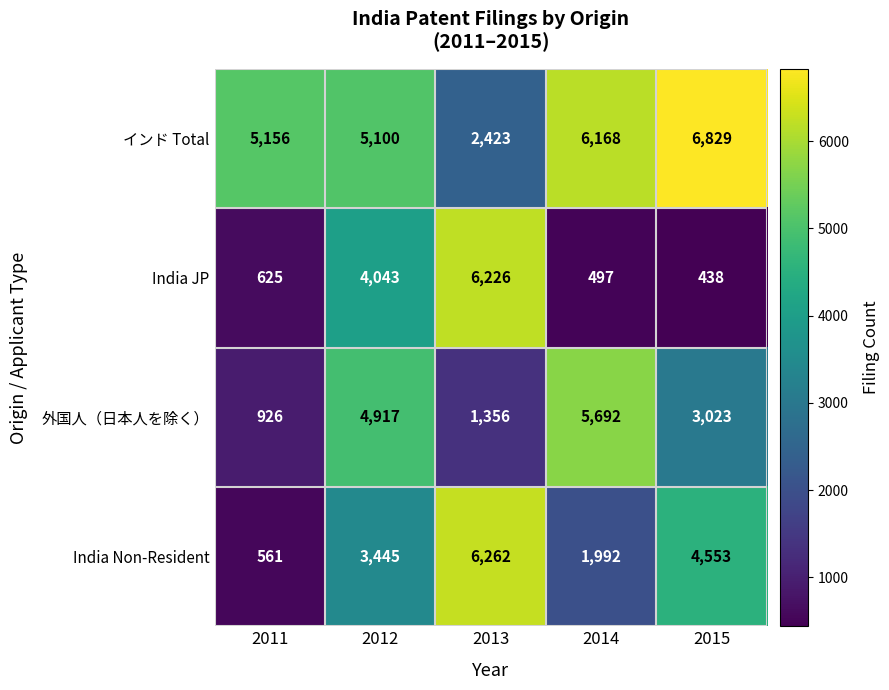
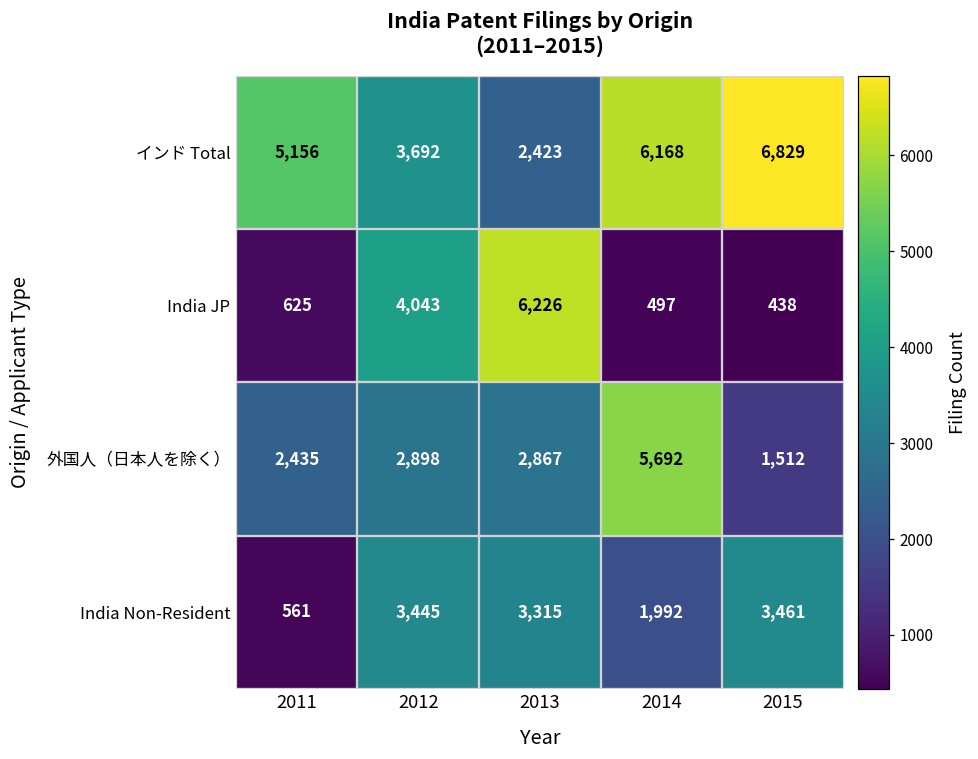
インド Total, 2012: 5,100 -> 3,692
外国人（日本人を除く）, 2011: 926 -> 2,435
外国人（日本人を除く）, 2012: 4,917 -> 2,898
外国人（日本人を除く）, 2013: 1,356 -> 2,867
外国人（日本人を除く）, 2015: 3,023 -> 1,512
India Non-Resident, 2013: 6,262 -> 3,315
India Non-Resident, 2015: 4,553 -> 3,461
